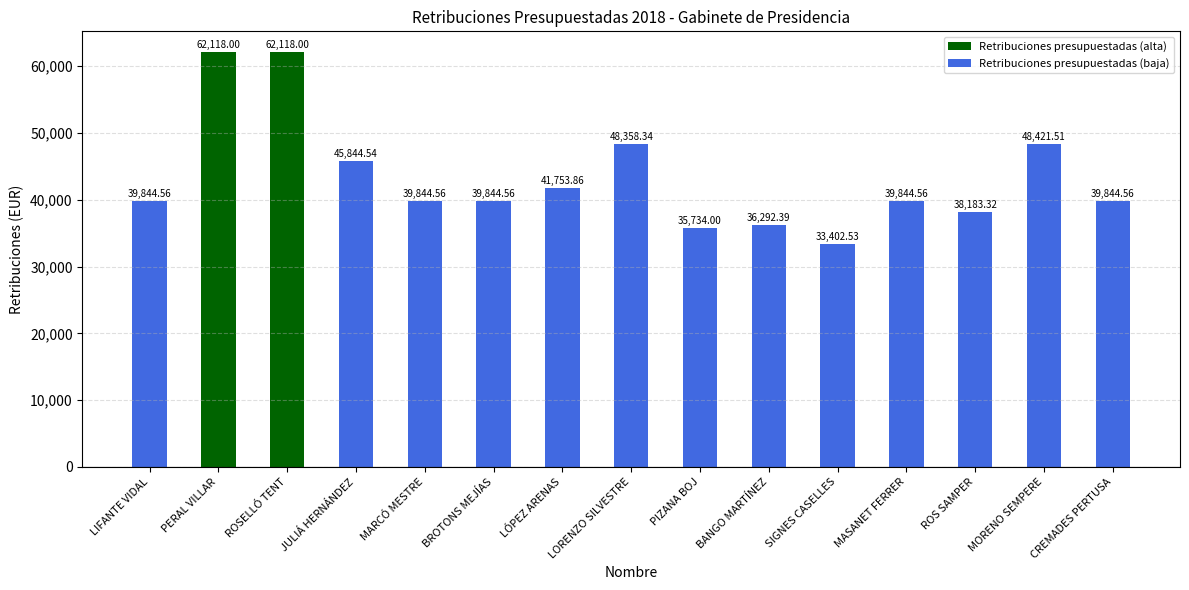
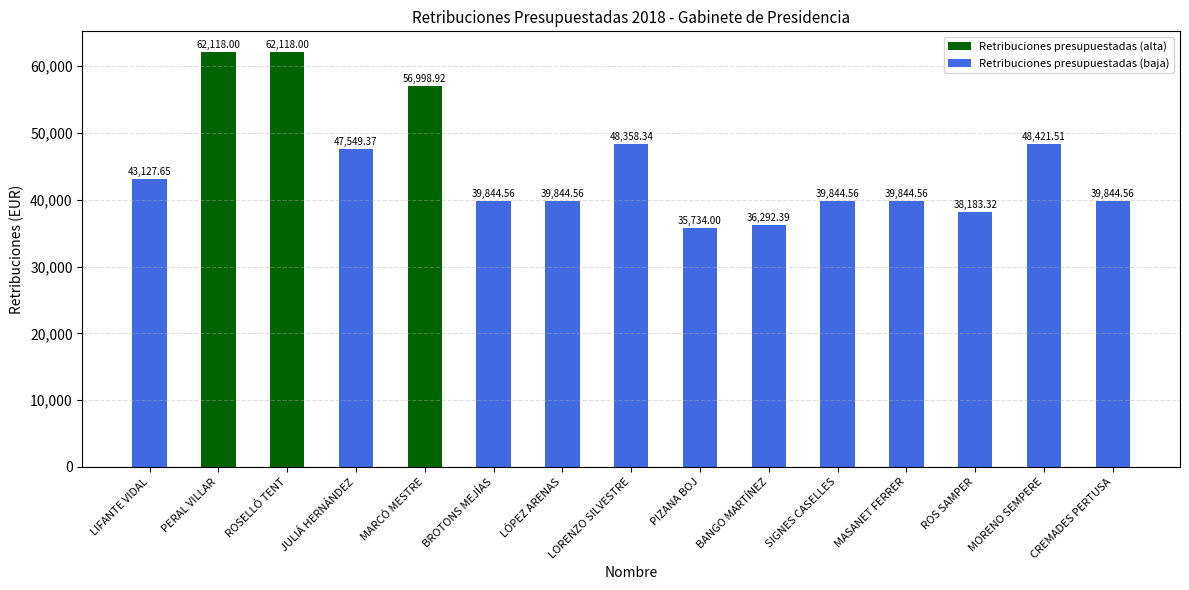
LIFANTE VIDAL: 39,844.56 -> 43,127.65
JULIÁ HERNÁNDEZ: 45,844.54 -> 47,549.37
MARCÓ MESTRE: 39,844.56 -> 56,998.92
LÓPEZ ARENAS: 41,753.86 -> 39,844.56
SIGNES CASELLES: 33,402.53 -> 39,844.56
